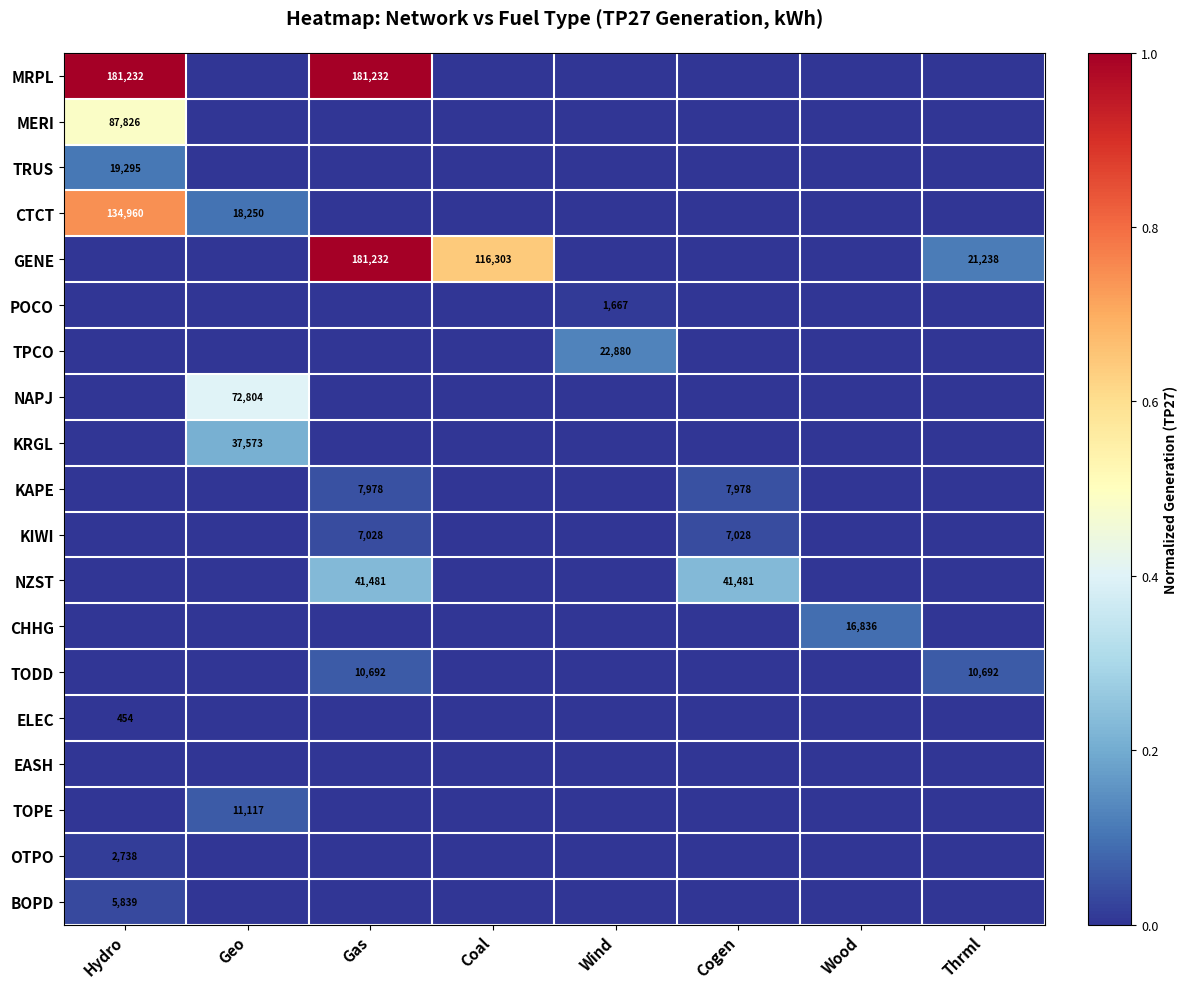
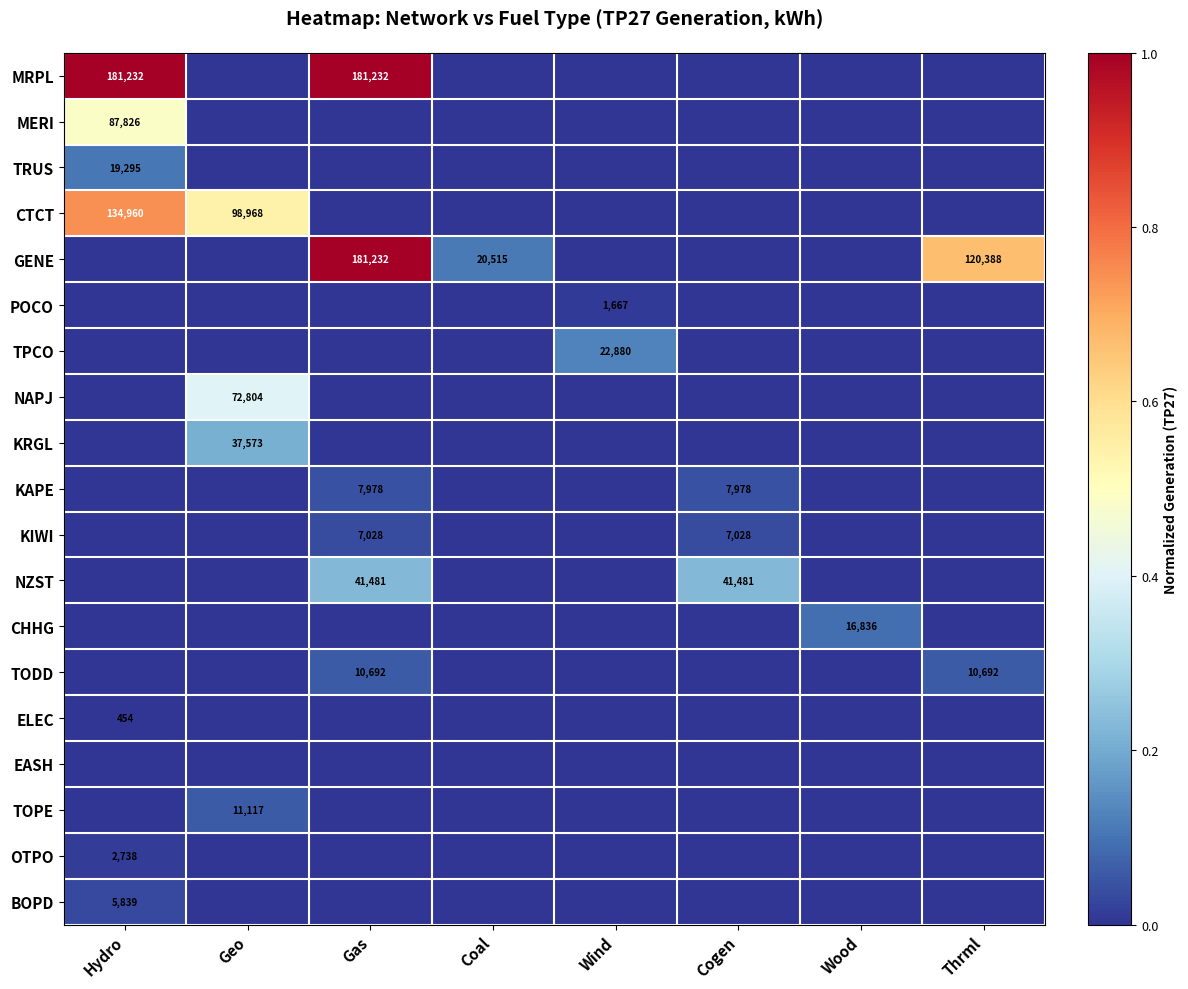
CTCT, Geo: 18,250 -> 98,968
GENE, Coal: 116,303 -> 20,515
GENE, Thrml: 21,238 -> 120,388
